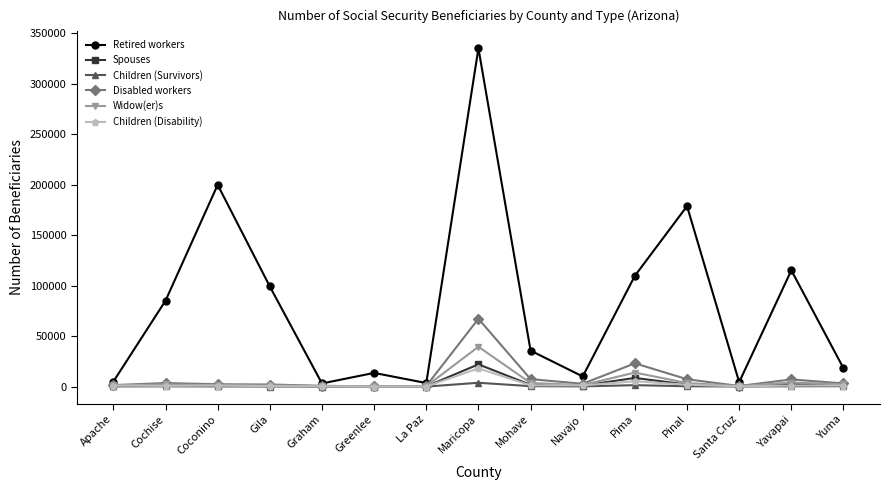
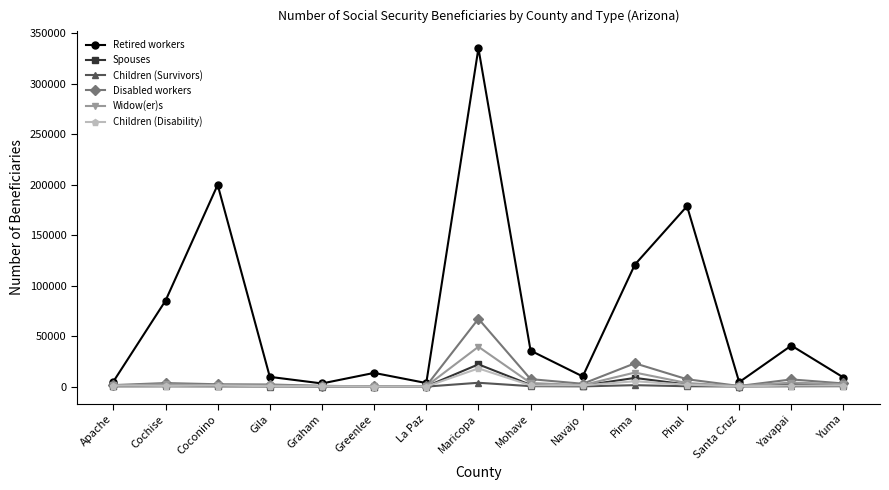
Retired workers, Gila: 99000 -> 10000
Retired workers, Pima: 110000 -> 121000
Retired workers, Yavapai: 115000 -> 41000
Retired workers, Yuma: 18000 -> 9000
